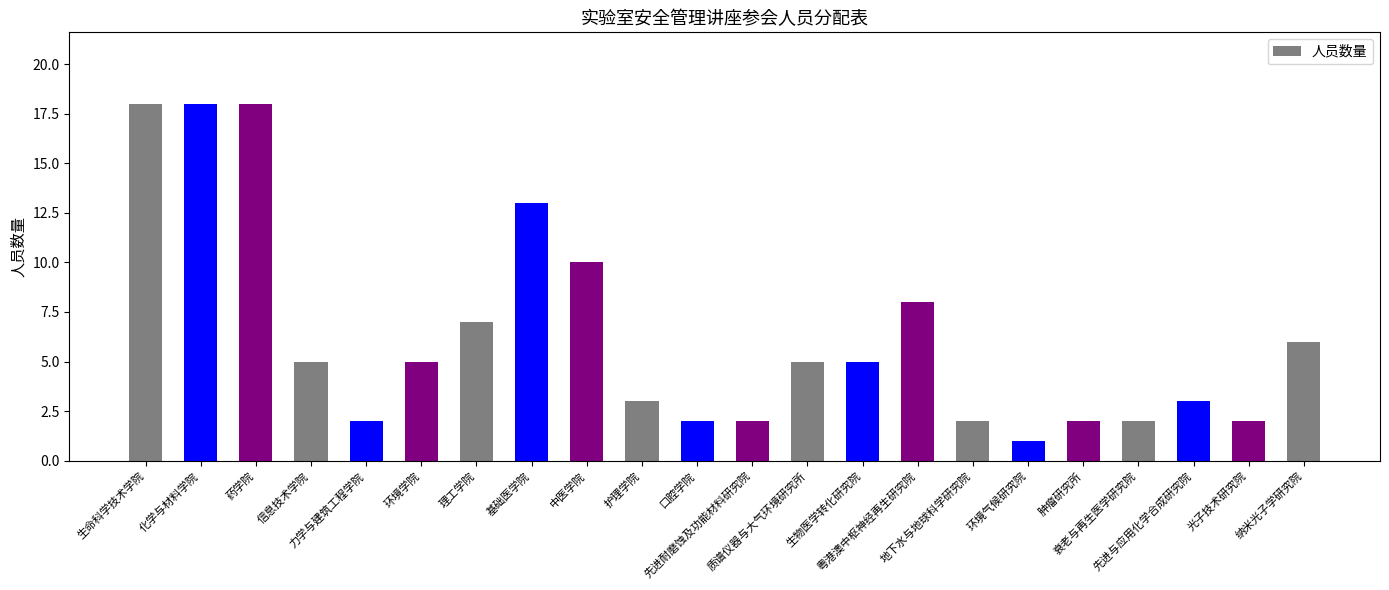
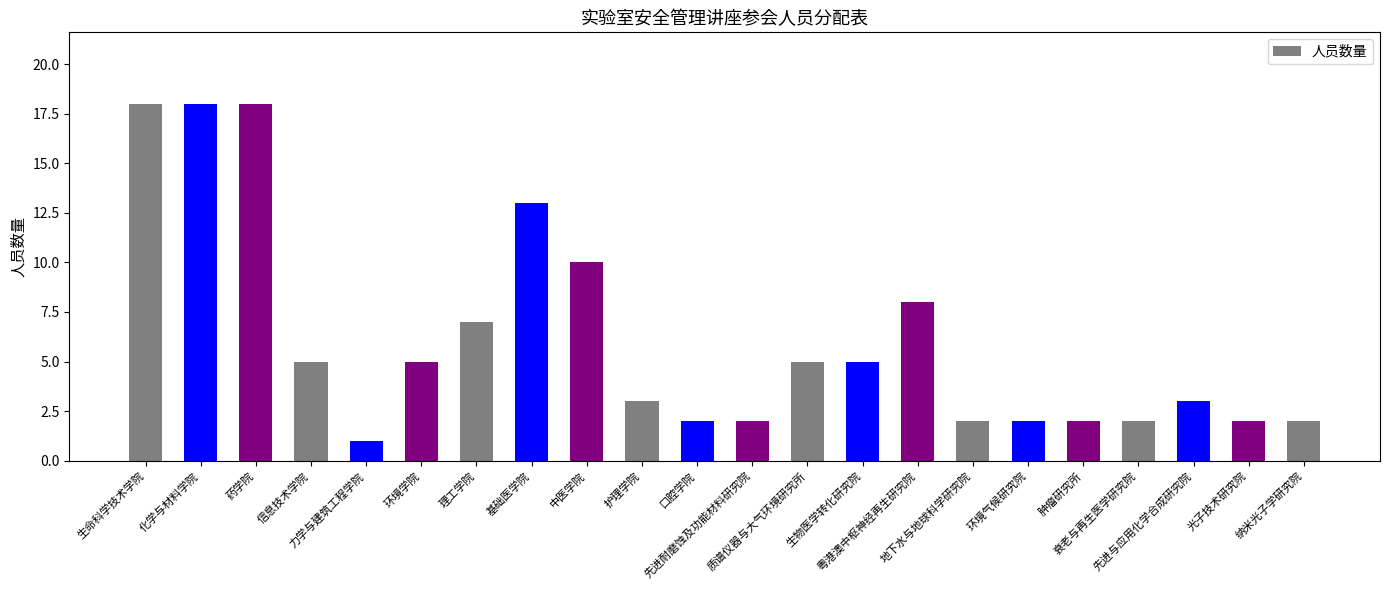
力学与建筑工程学院: 2 -> 1
环境气候研究院: 1 -> 2
纳米光子学研究院: 6 -> 2
